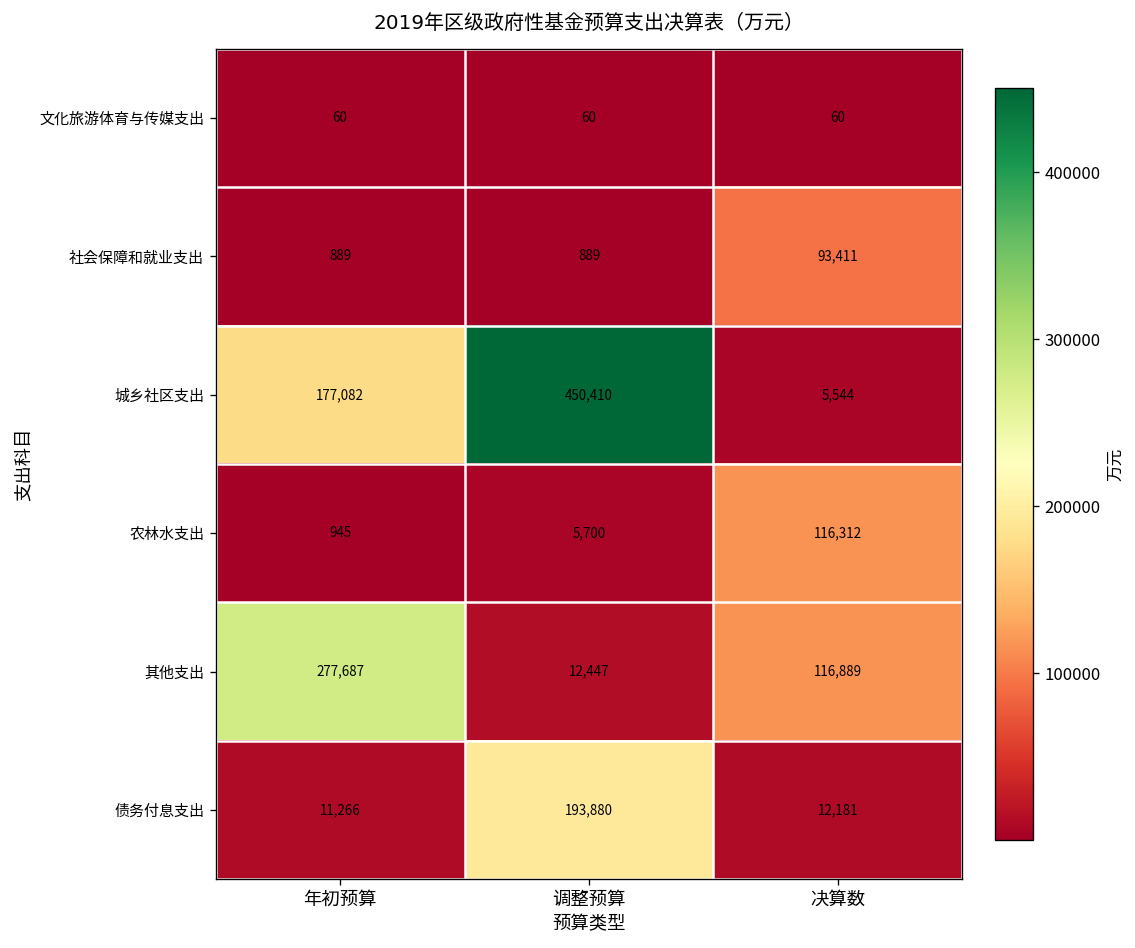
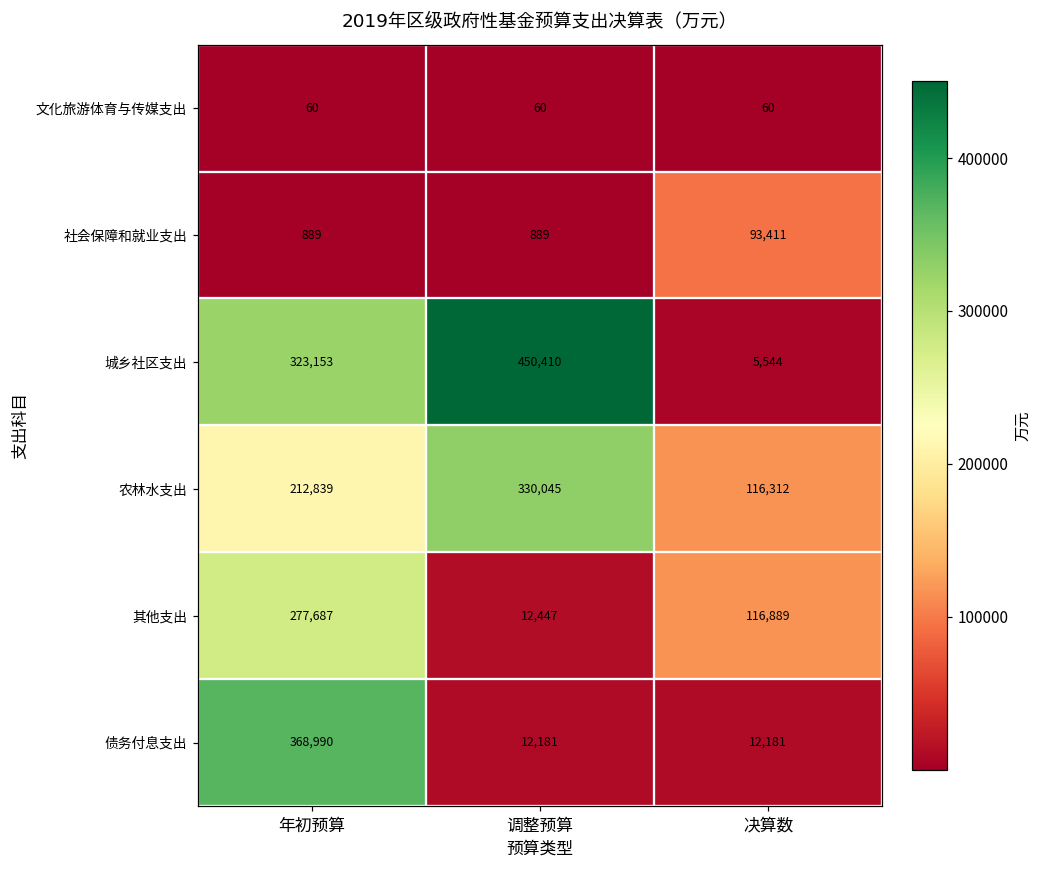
城乡社区支出, 年初预算: 177,082 -> 323,153
农林水支出, 年初预算: 945 -> 212,839
农林水支出, 调整预算: 5,700 -> 330,045
债务付息支出, 年初预算: 11,266 -> 368,990
债务付息支出, 调整预算: 193,880 -> 12,181
